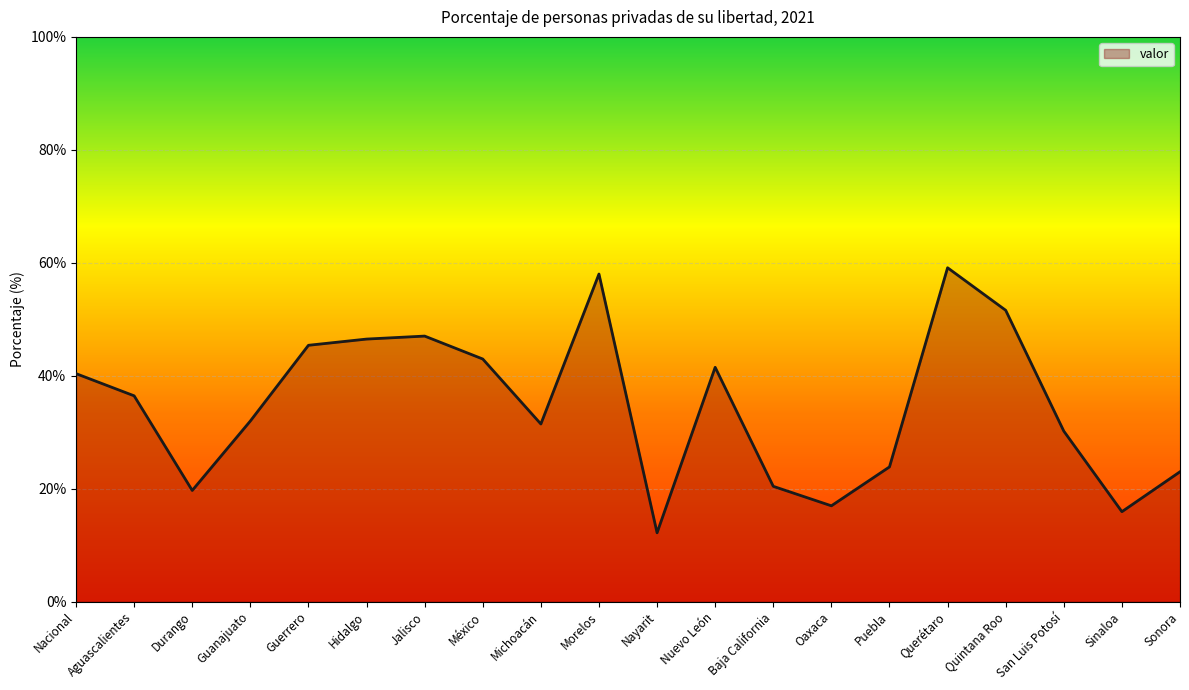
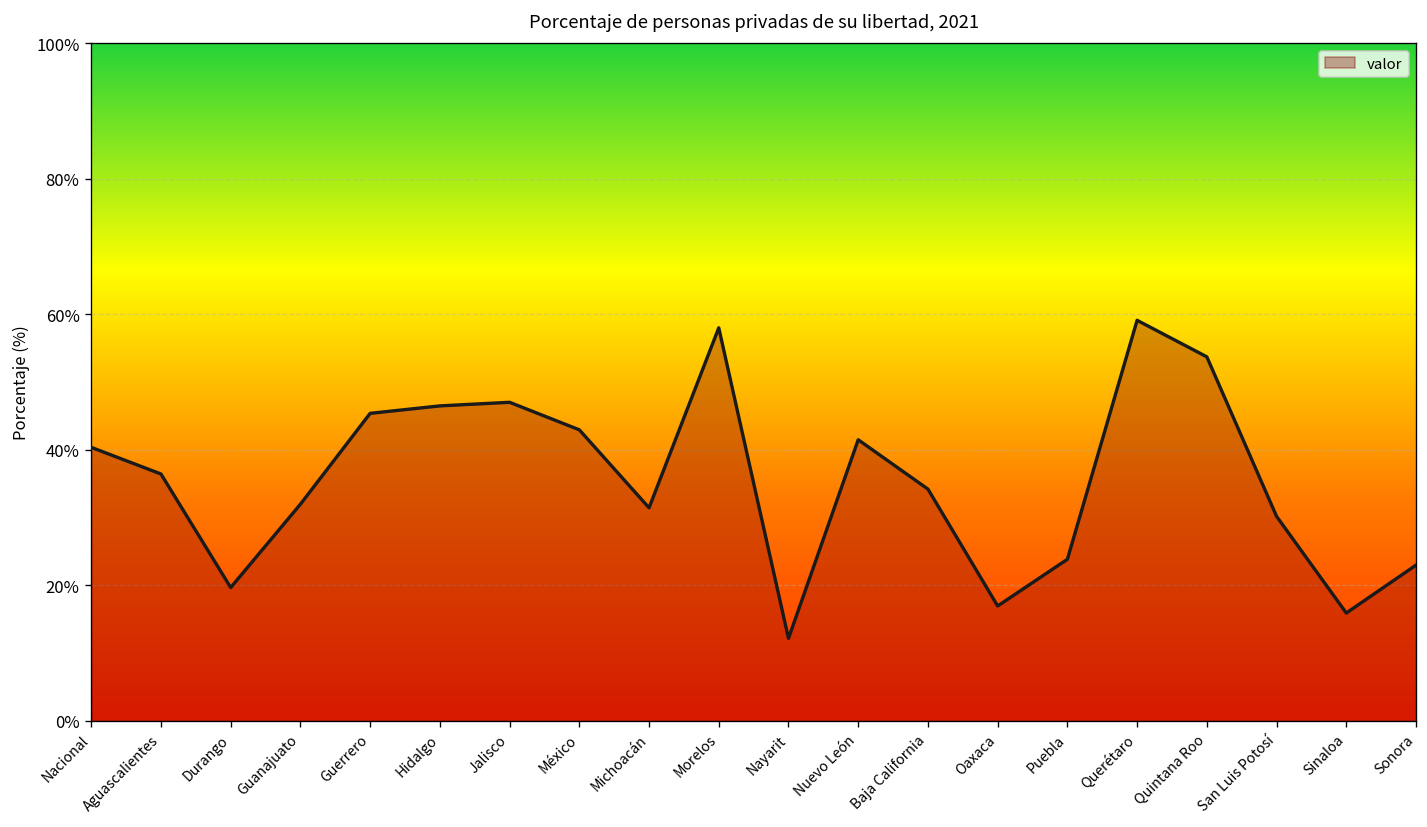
Baja California: 20% -> 34%
Quintana Roo: 52% -> 54%
